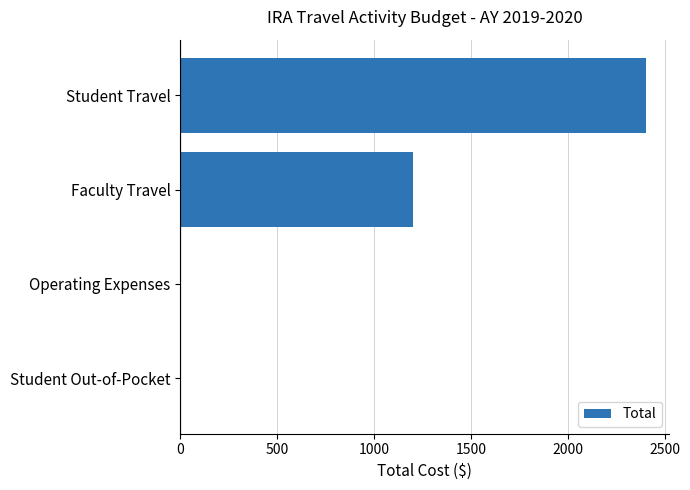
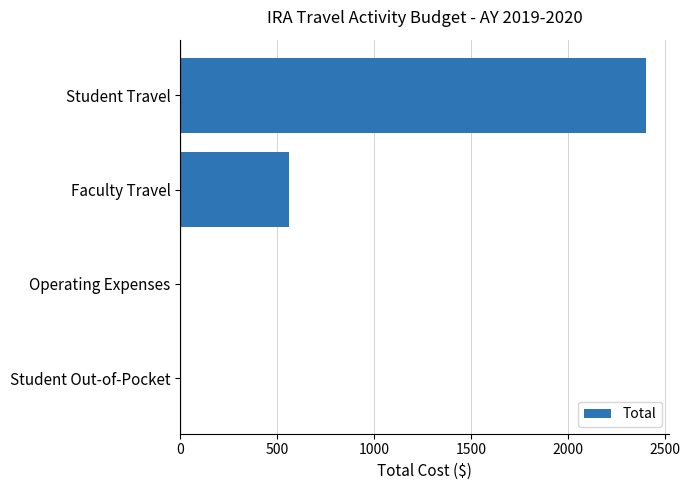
Faculty Travel: 1200 -> 560
